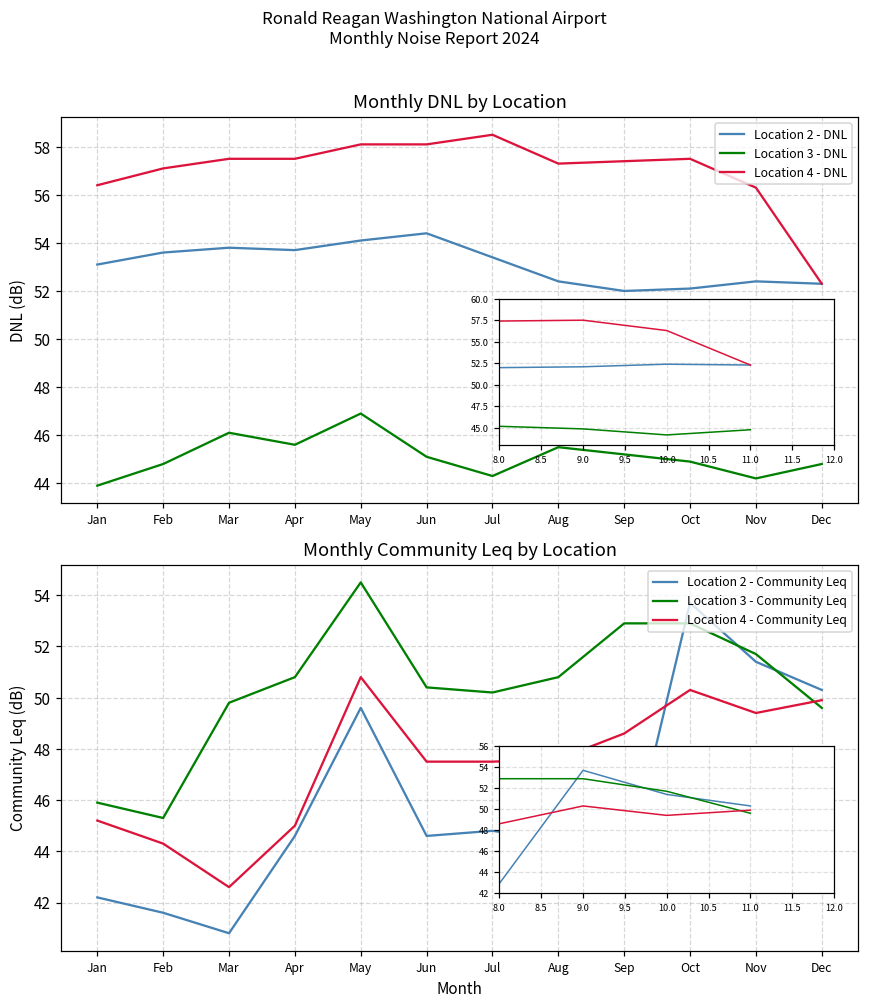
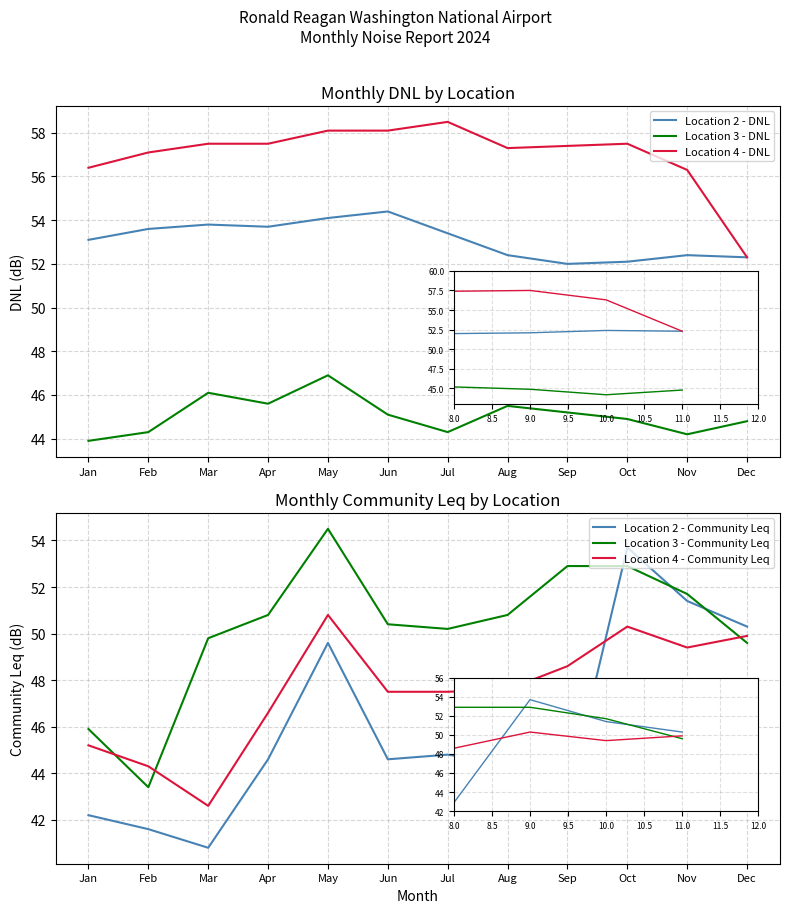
Monthly DNL by Location, Location 3 - DNL, Feb: 44.8 -> 44.3
Monthly Community Leq by Location, Location 3 - Community Leq, Feb: 45.3 -> 43.4
Monthly Community Leq by Location, Location 4 - Community Leq, Apr: 45.0 -> 46.6
